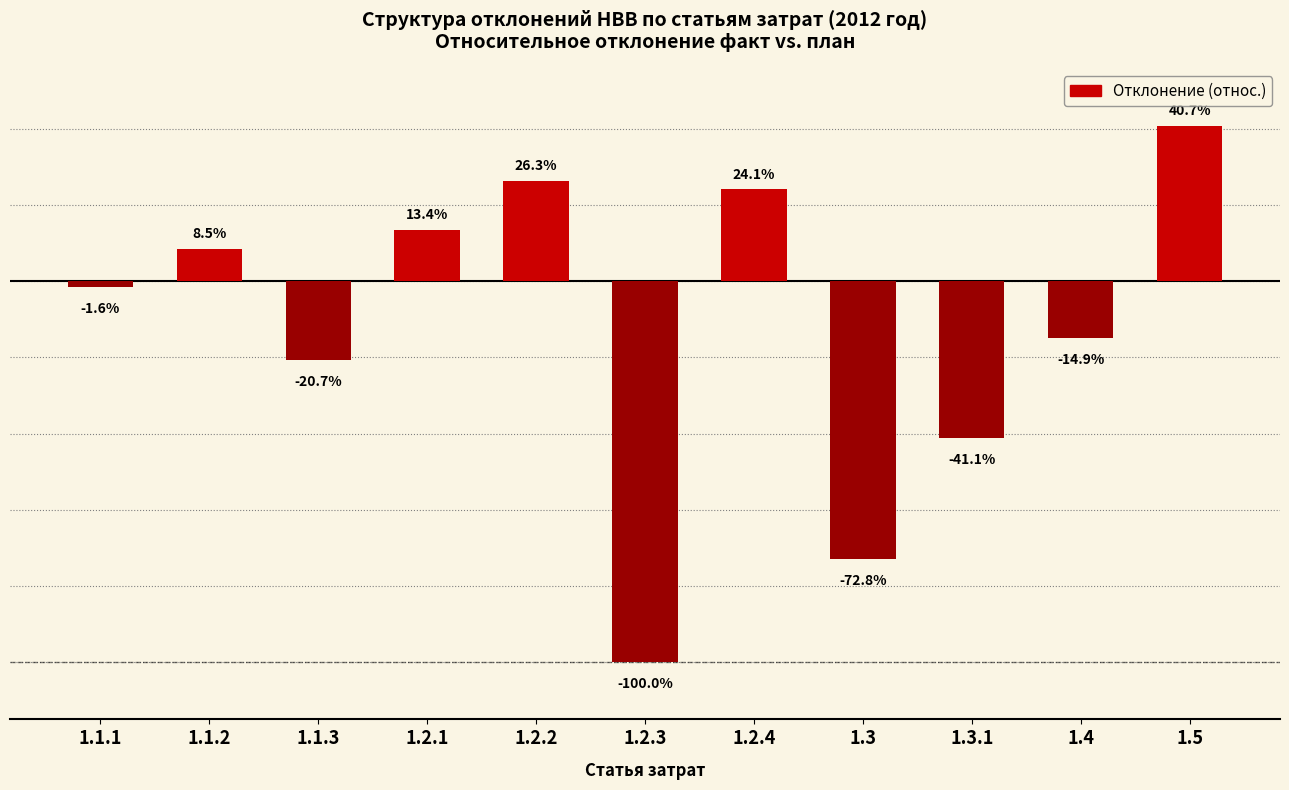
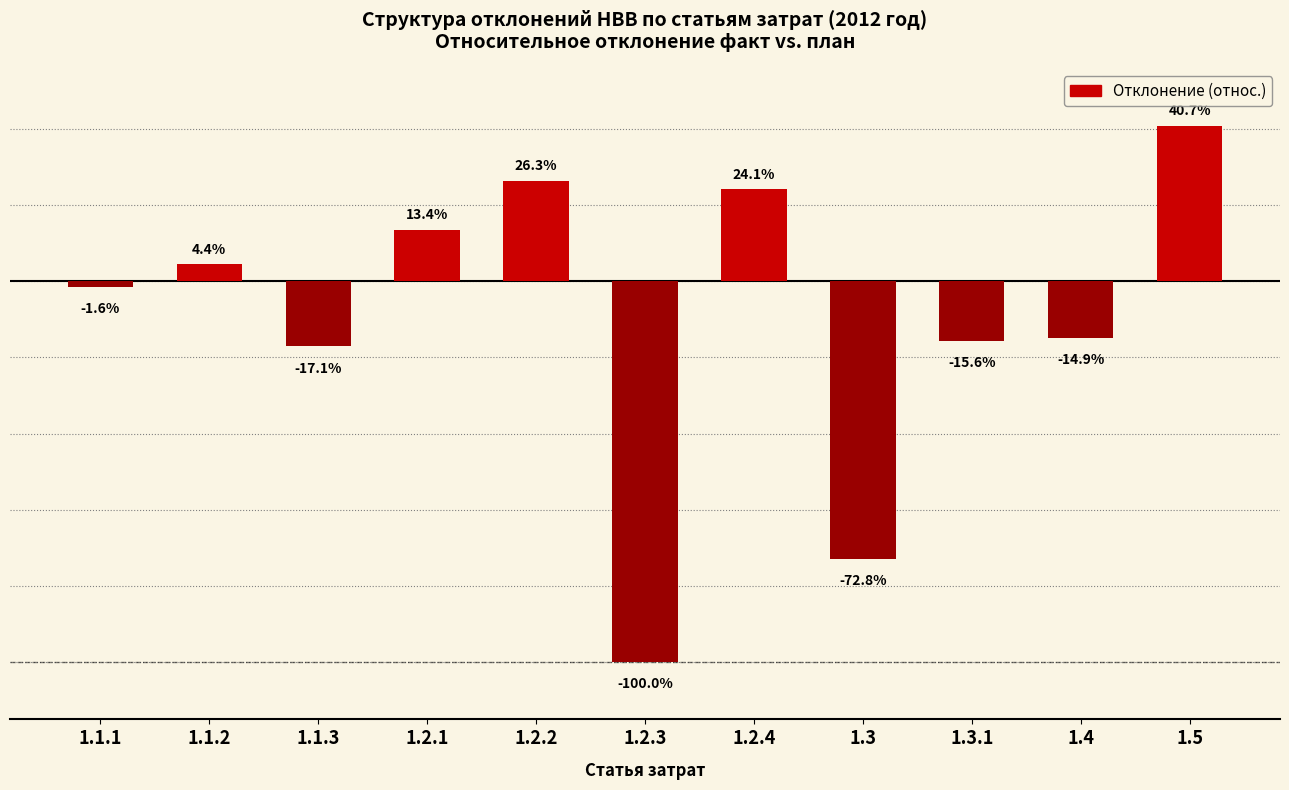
1.1.2: 8.5% -> 4.4%
1.1.3: -20.7% -> -17.1%
1.3.1: -41.1% -> -15.6%
